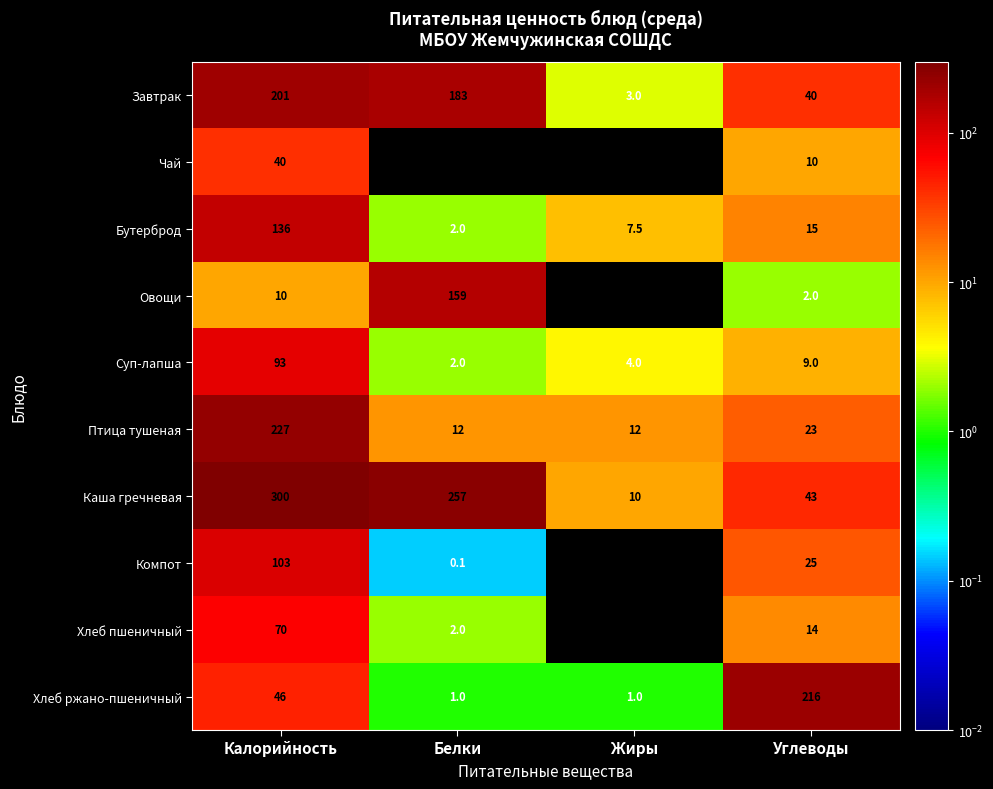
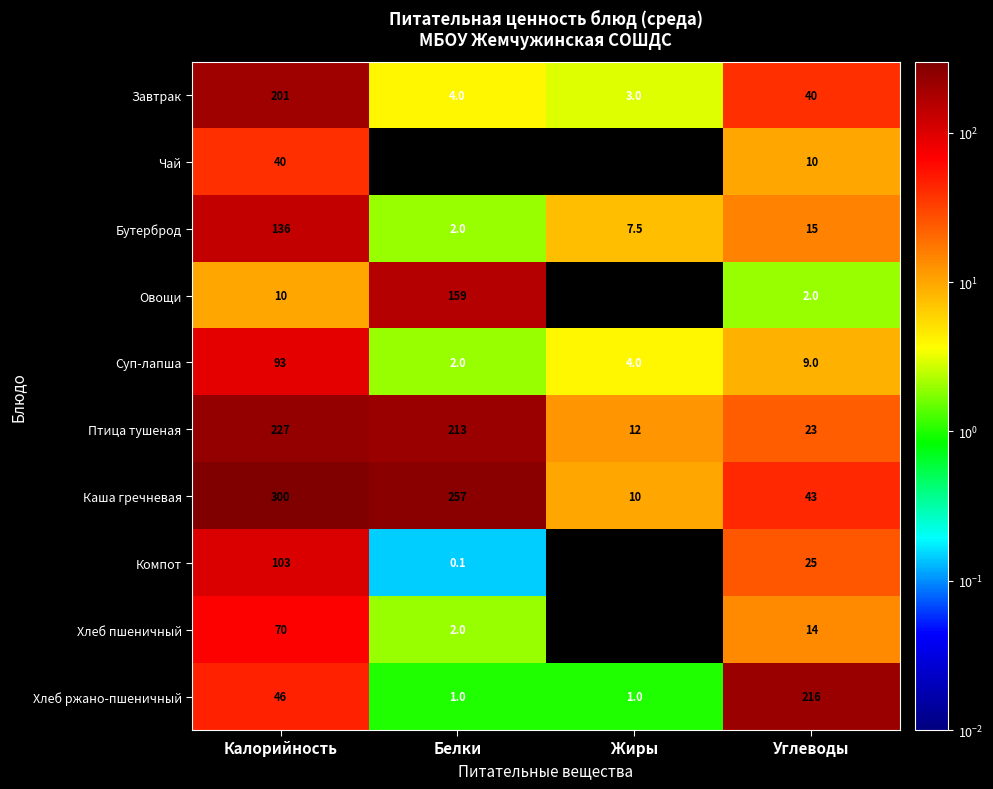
Завтрак, Белки: 183 -> 4.0
Птица тушеная, Белки: 12 -> 213
